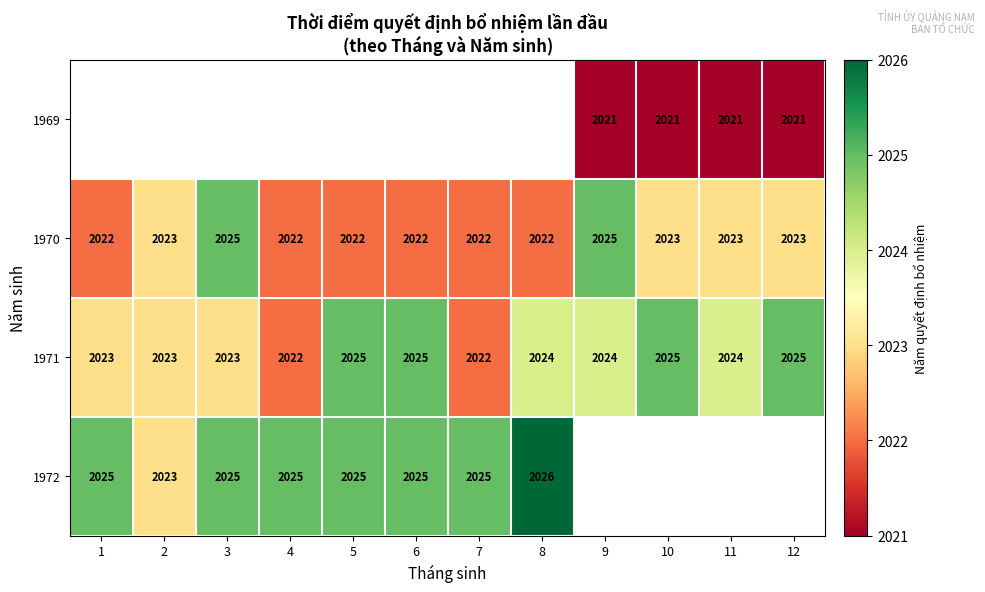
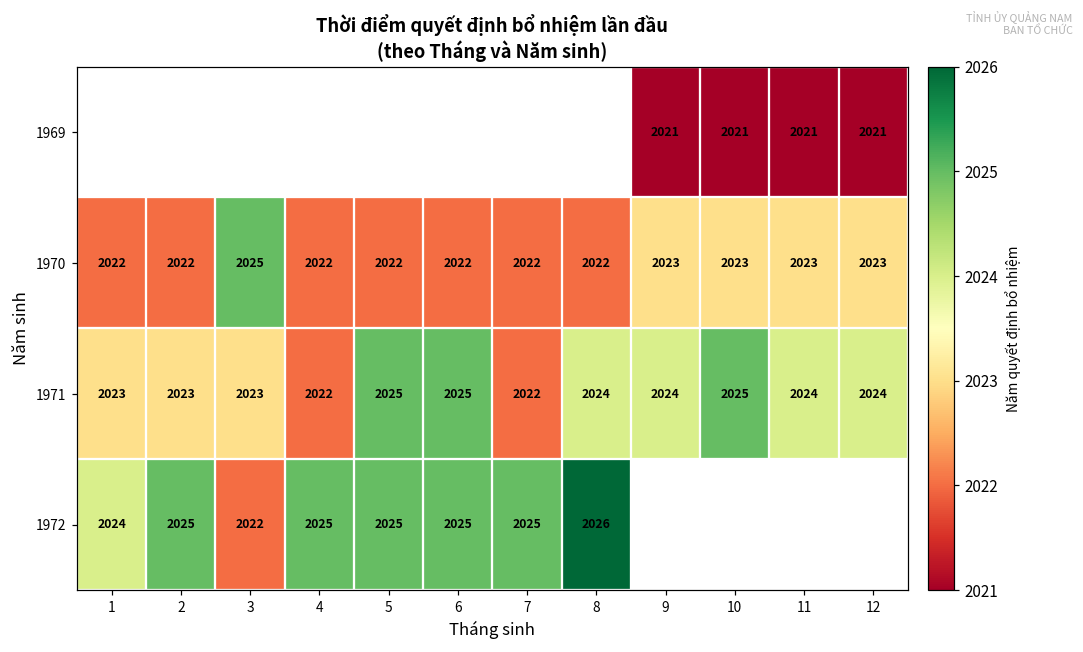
1970, 2: 2023 -> 2022
1970, 9: 2025 -> 2023
1971, 12: 2025 -> 2024
1972, 1: 2025 -> 2024
1972, 2: 2023 -> 2025
1972, 3: 2025 -> 2022
